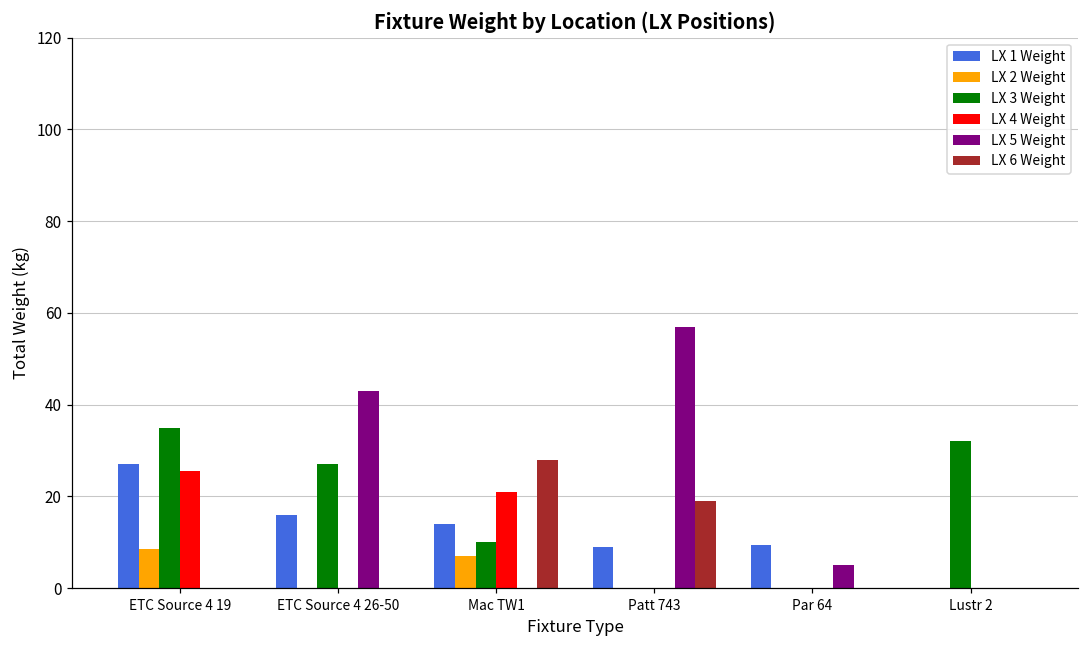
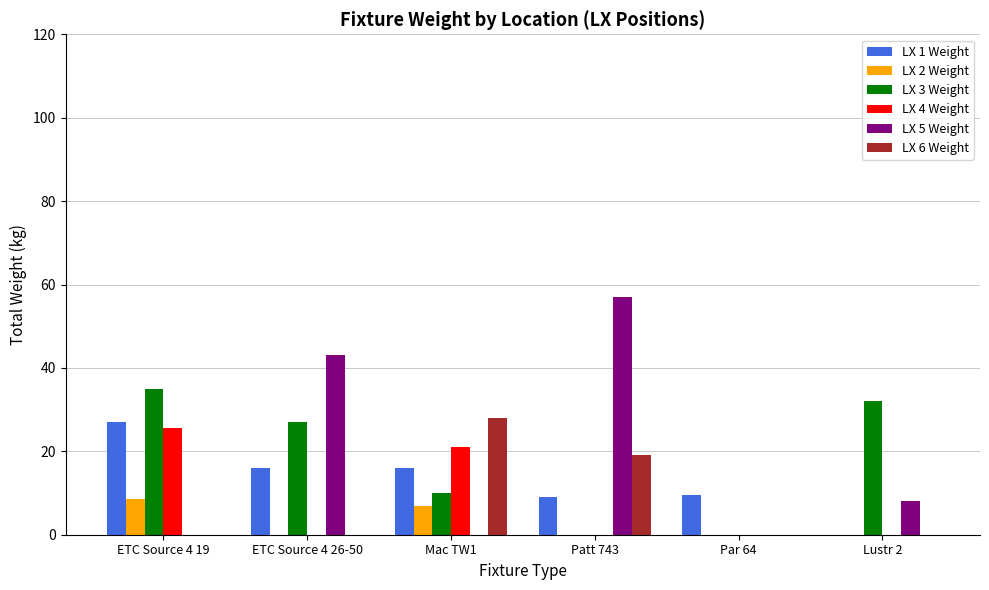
LX 1 Weight, Mac TW1: 14 -> 16
LX 5 Weight, Par 64: 5 -> 0
LX 5 Weight, Lustr 2: 0 -> 8
